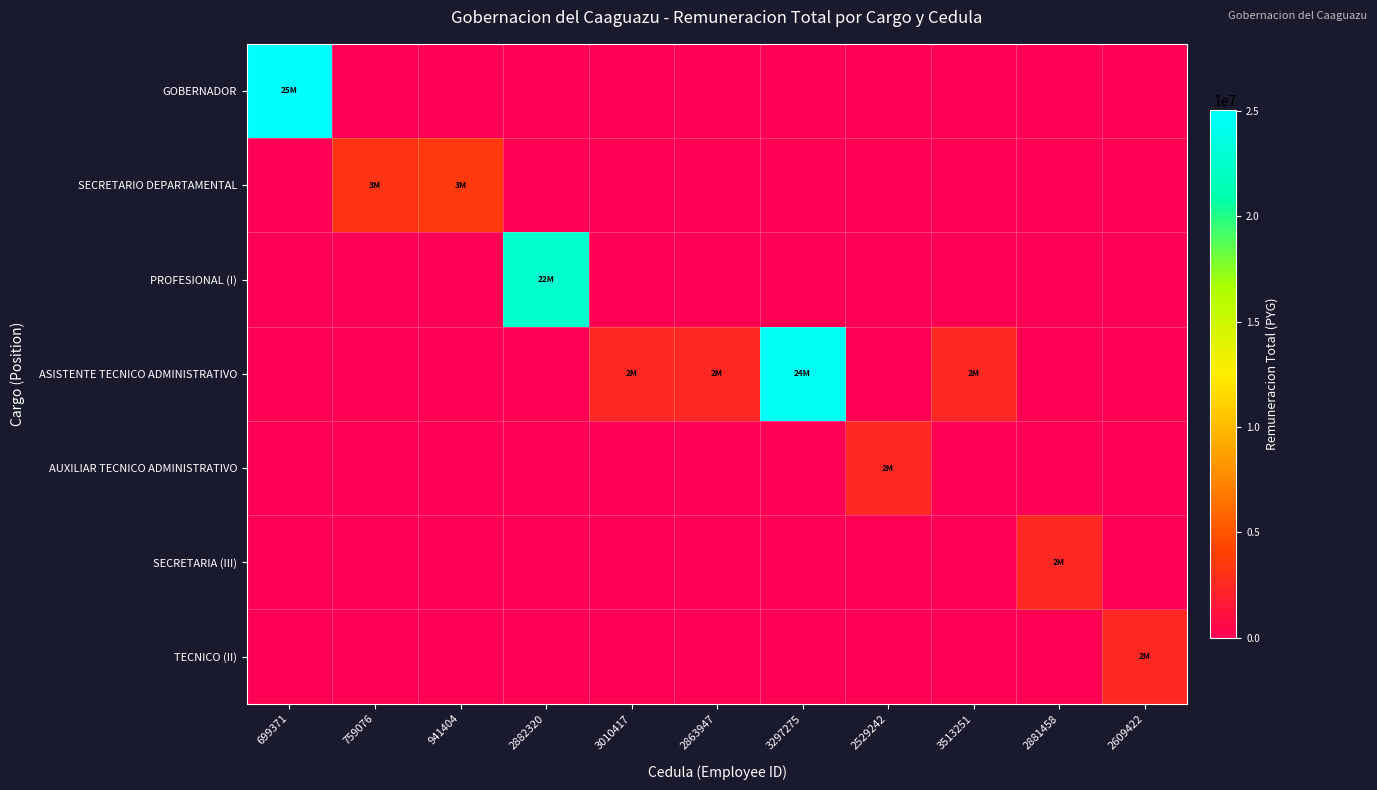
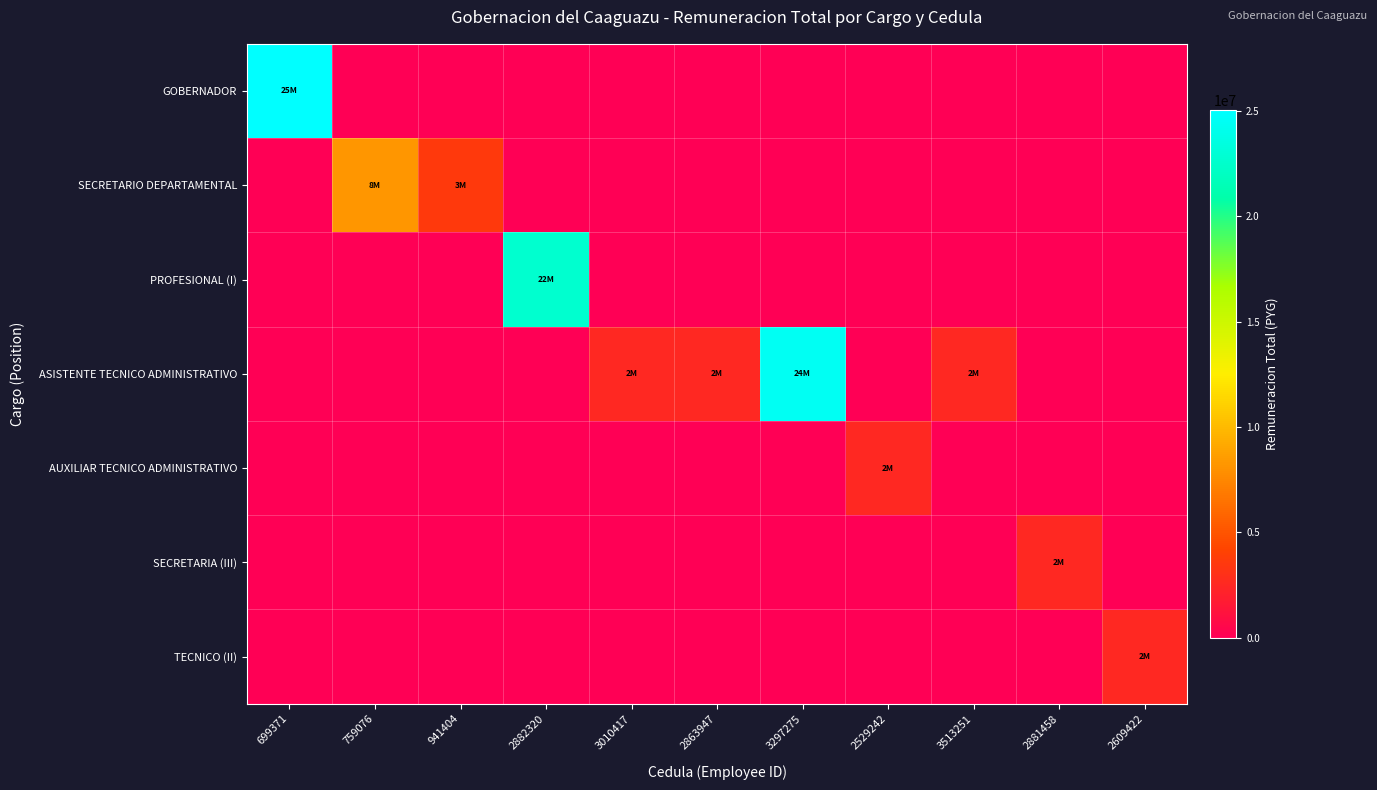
SECRETARIO DEPARTAMENTAL, 759076: 3M -> 8M
